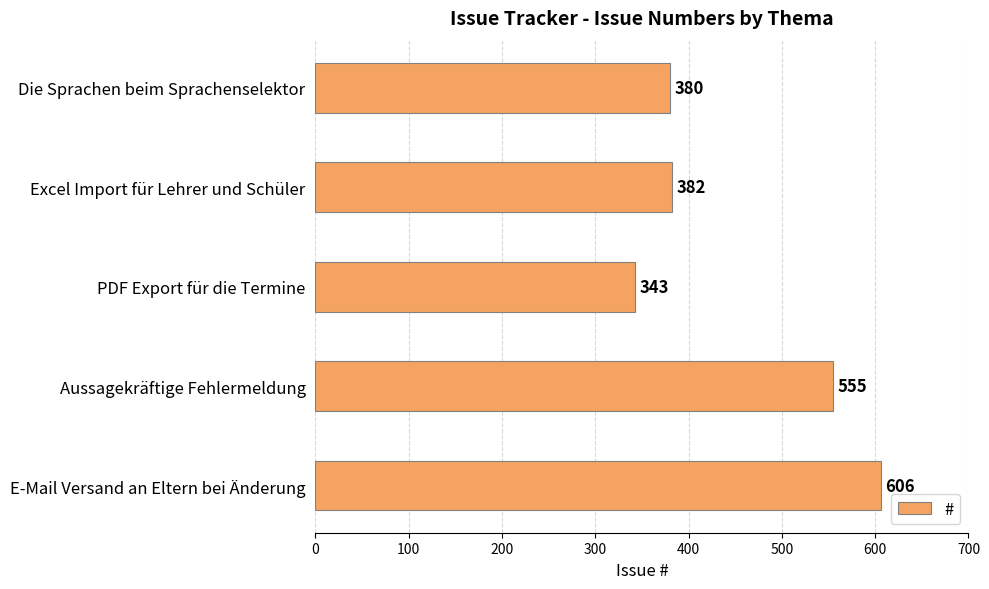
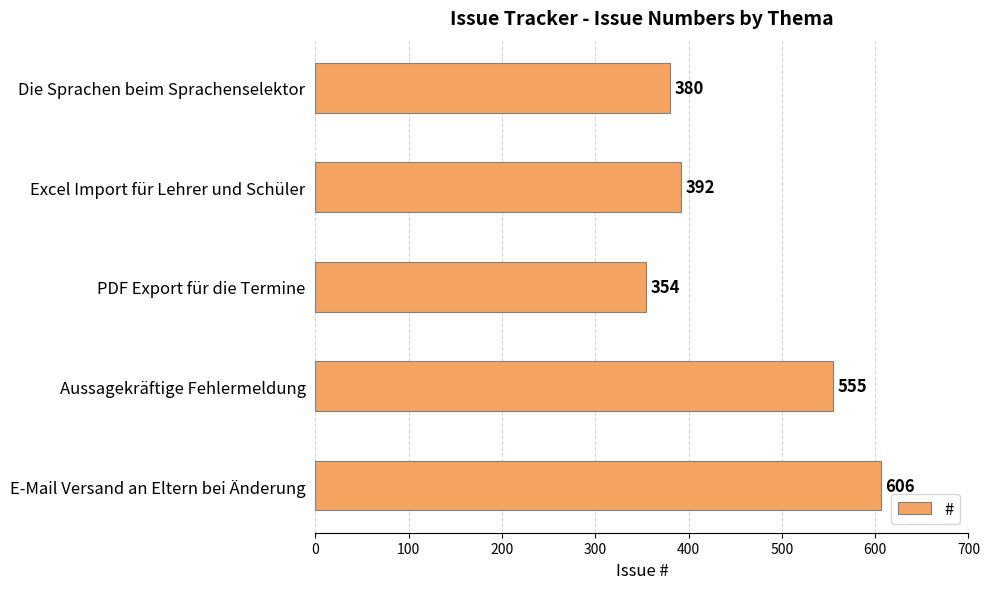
Excel Import für Lehrer und Schüler: 382 -> 392
PDF Export für die Termine: 343 -> 354
